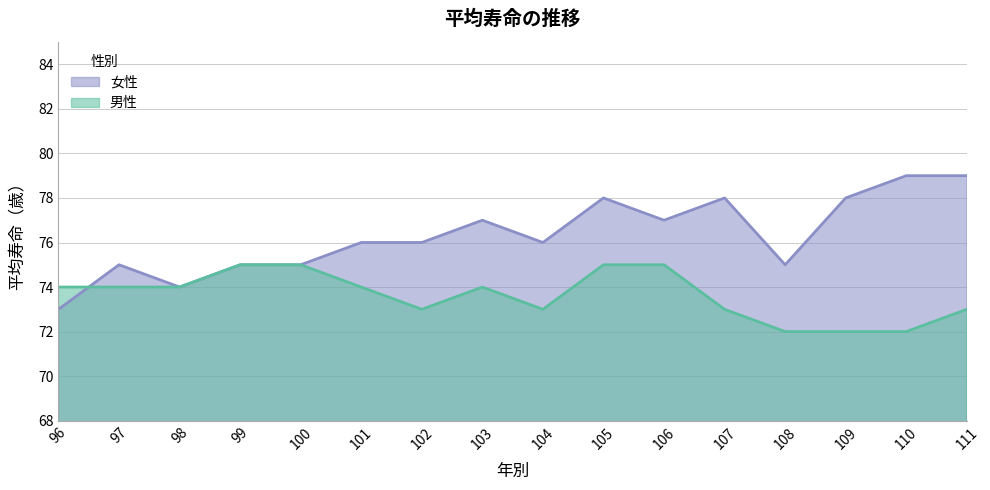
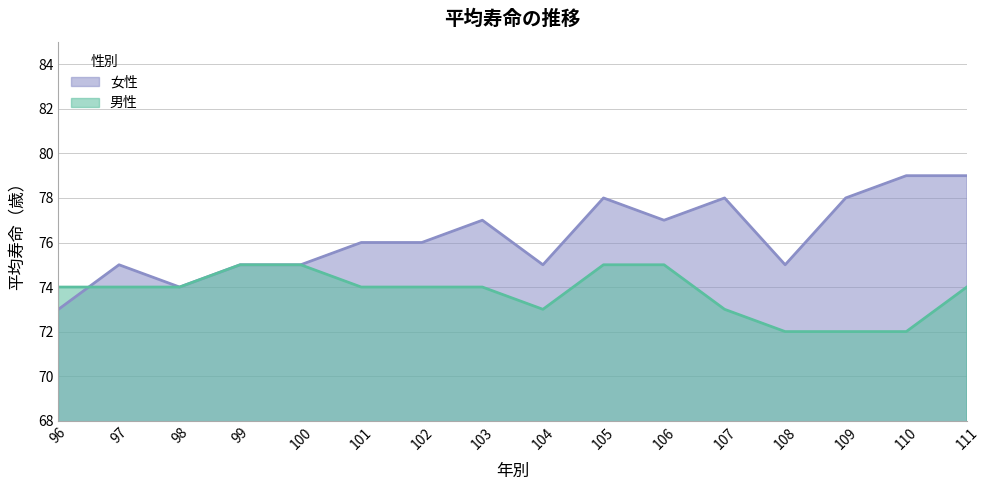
男性, 102: 73 -> 74
女性, 104: 76 -> 75
男性, 111: 73 -> 74
